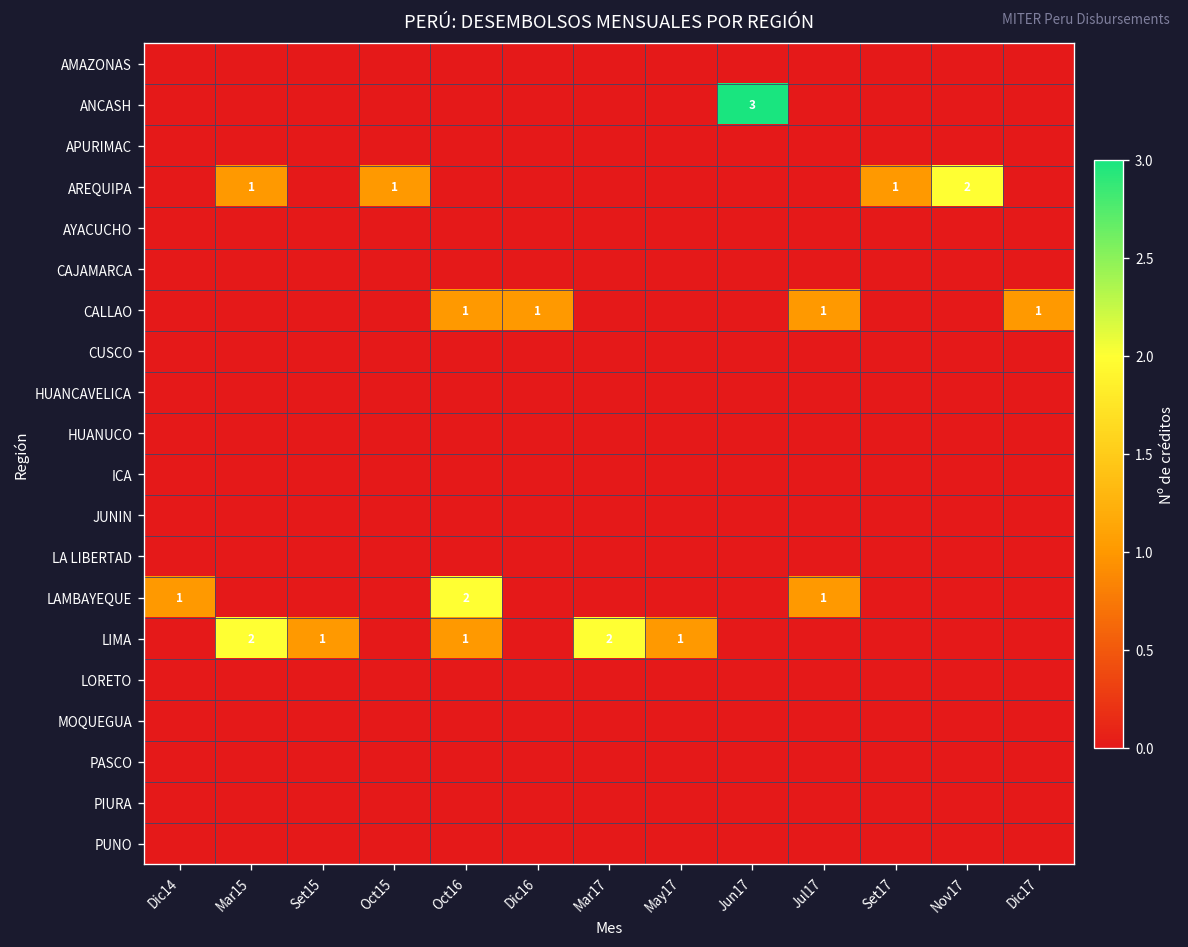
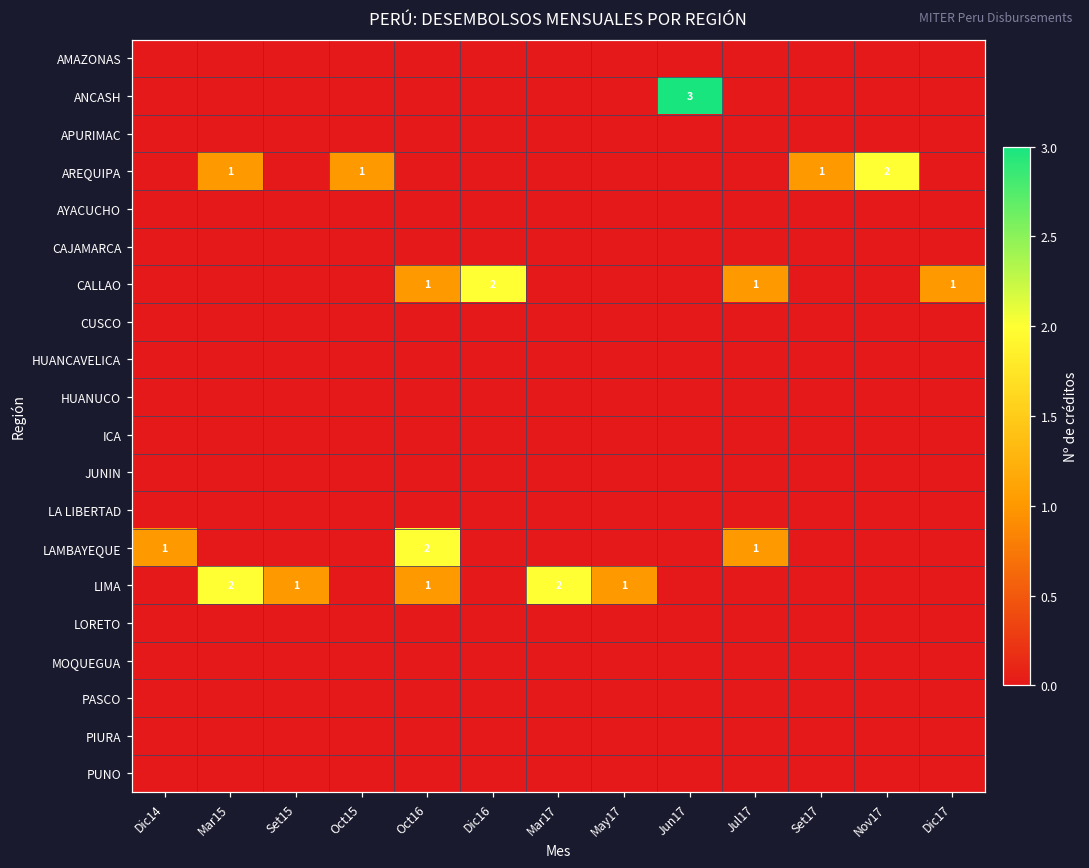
CALLAO, Dic16: 1 -> 2
